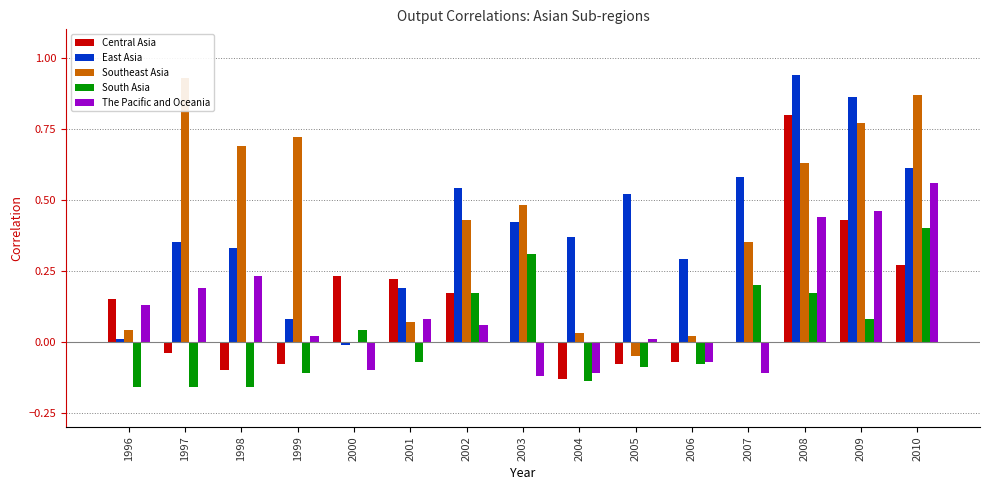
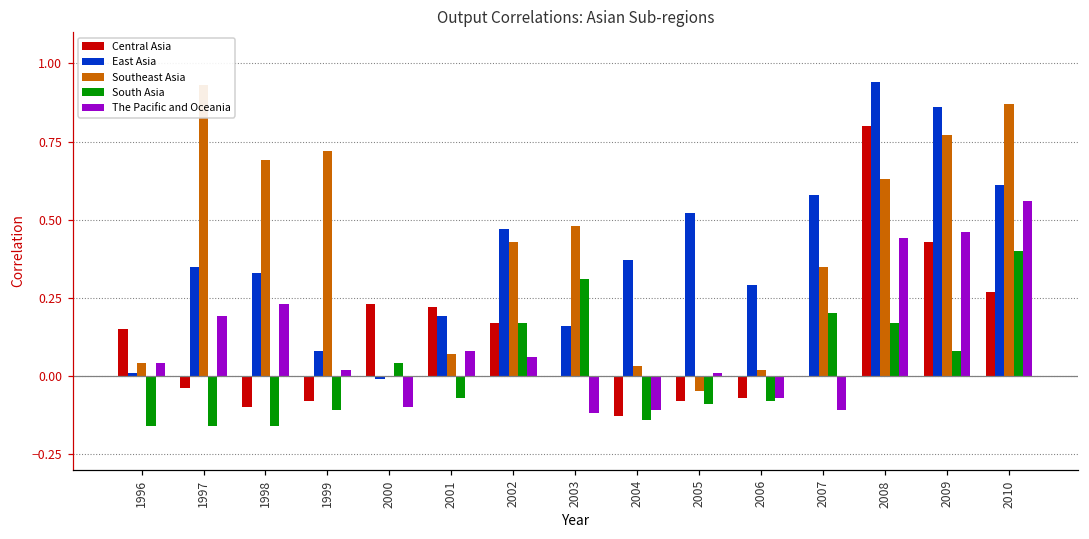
The Pacific and Oceania, 1996: 0.13 -> 0.04
East Asia, 2002: 0.54 -> 0.47
East Asia, 2003: 0.42 -> 0.16
